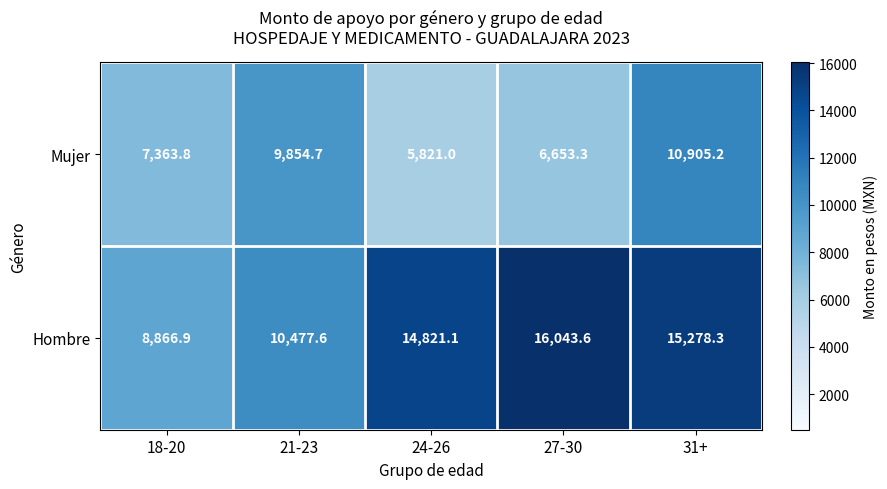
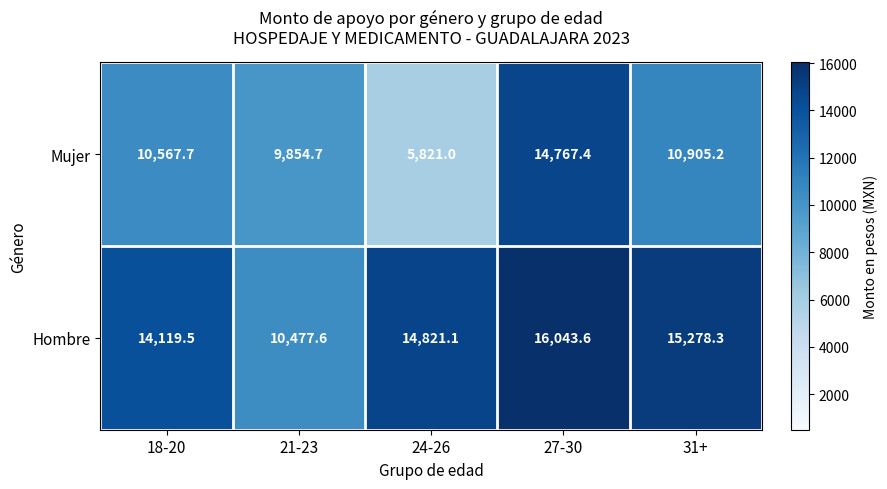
Mujer, 18-20: 7,363.8 -> 10,567.7
Mujer, 27-30: 6,653.3 -> 14,767.4
Hombre, 18-20: 8,866.9 -> 14,119.5
